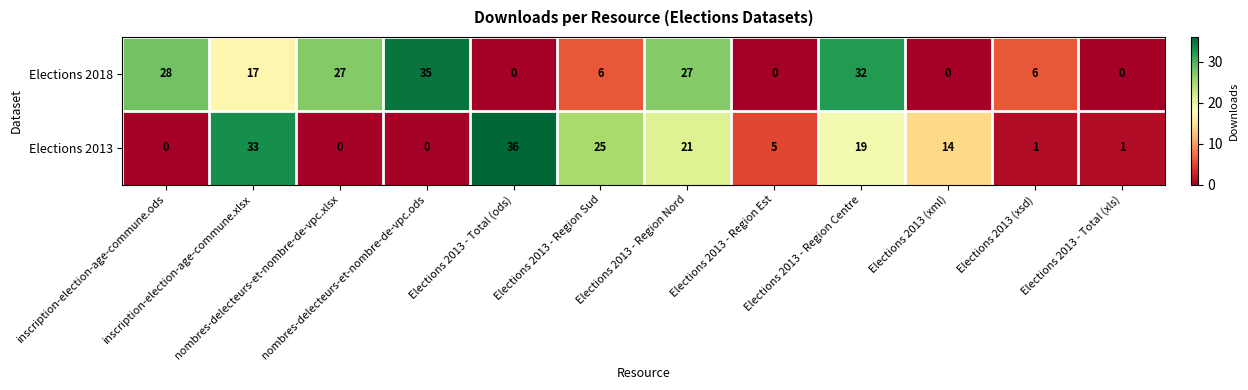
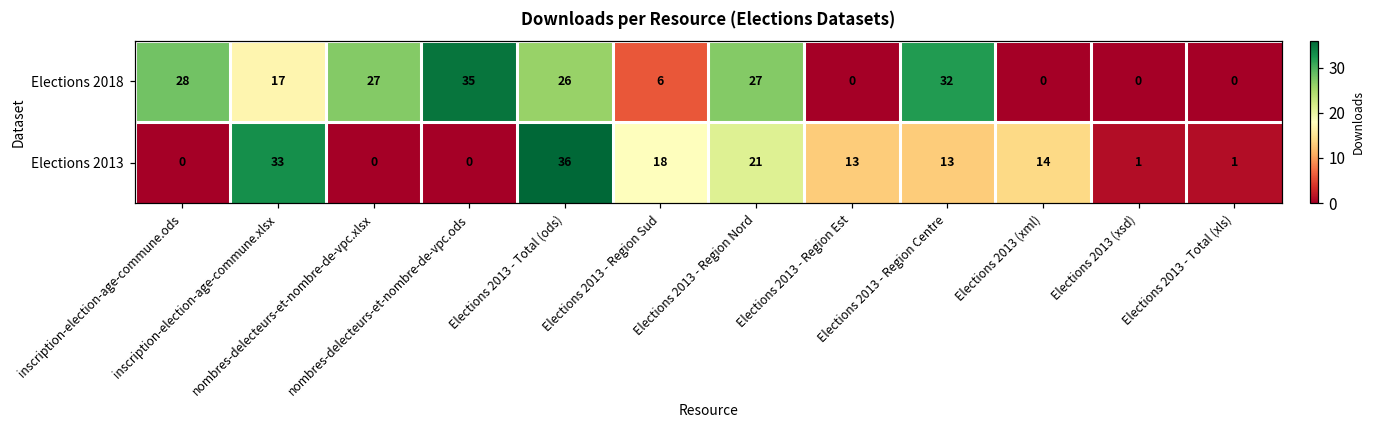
Elections 2018, Elections 2013 - Total (ods): 0 -> 26
Elections 2018, Elections 2013 (xsd): 6 -> 0
Elections 2013, Elections 2013 - Region Sud: 25 -> 18
Elections 2013, Elections 2013 - Region Est: 5 -> 13
Elections 2013, Elections 2013 - Region Centre: 19 -> 13
